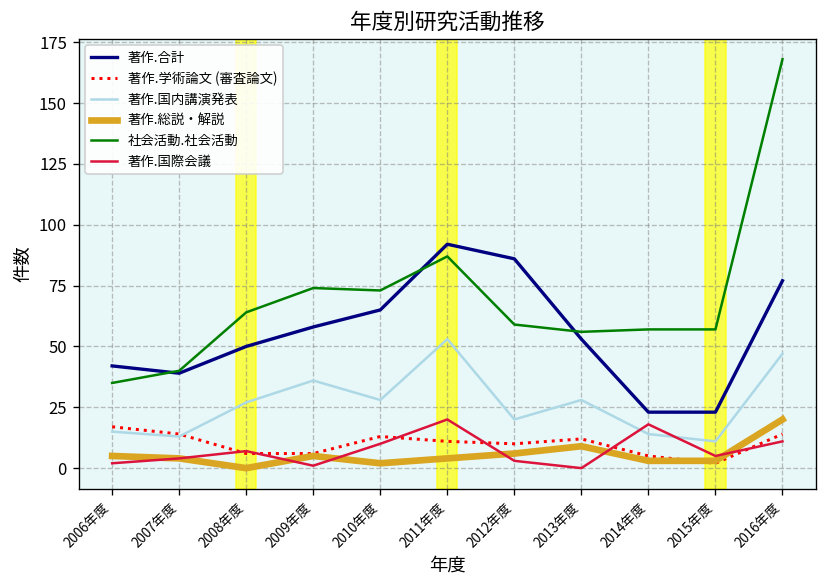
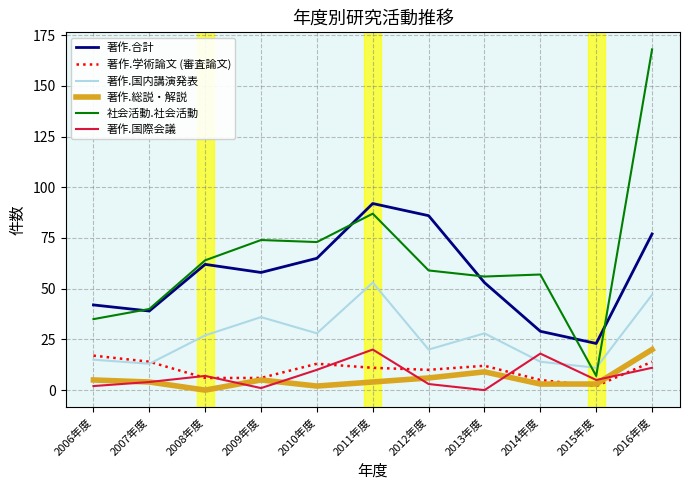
著作.合計, 2008年度: 50 -> 62
著作.合計, 2014年度: 23 -> 29
社会活動.社会活動, 2015年度: 57 -> 7
